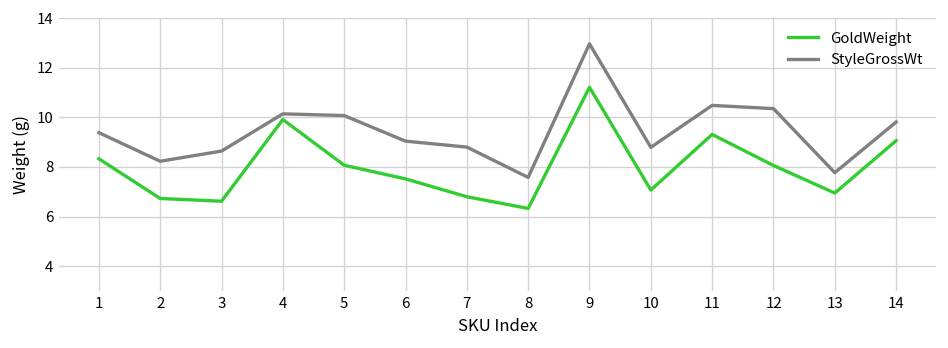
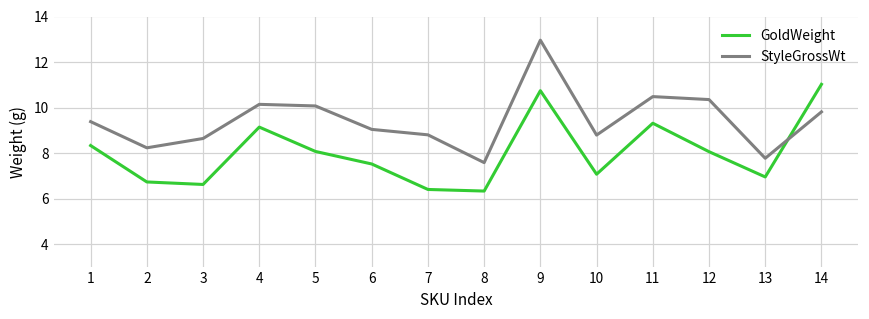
GoldWeight, 4: 9.9 -> 9.1
GoldWeight, 7: 6.8 -> 6.4
GoldWeight, 9: 11.2 -> 10.7
GoldWeight, 14: 9.1 -> 11.0
